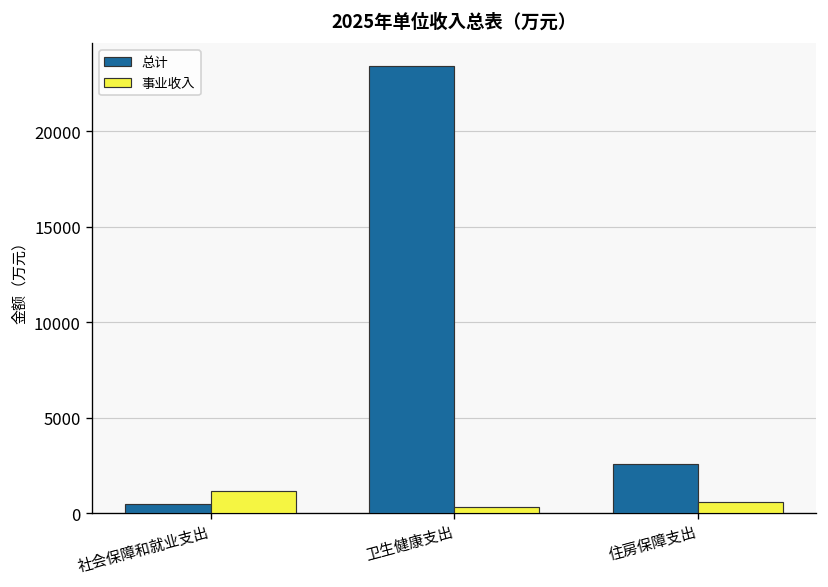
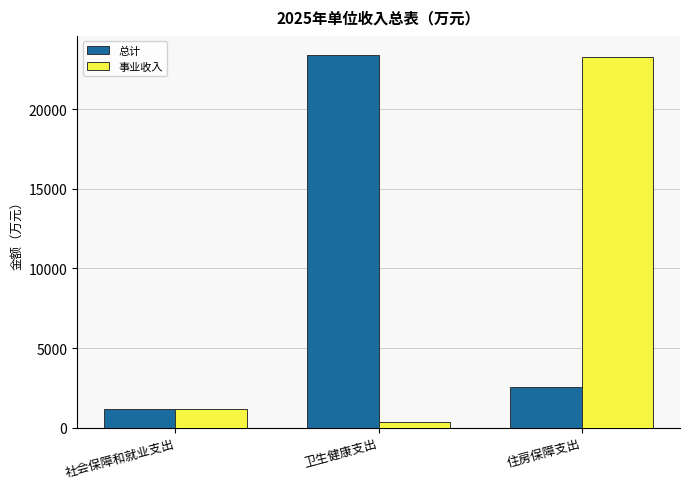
总计, 社会保障和就业支出: 500 -> 1200
事业收入, 住房保障支出: 600 -> 23300
